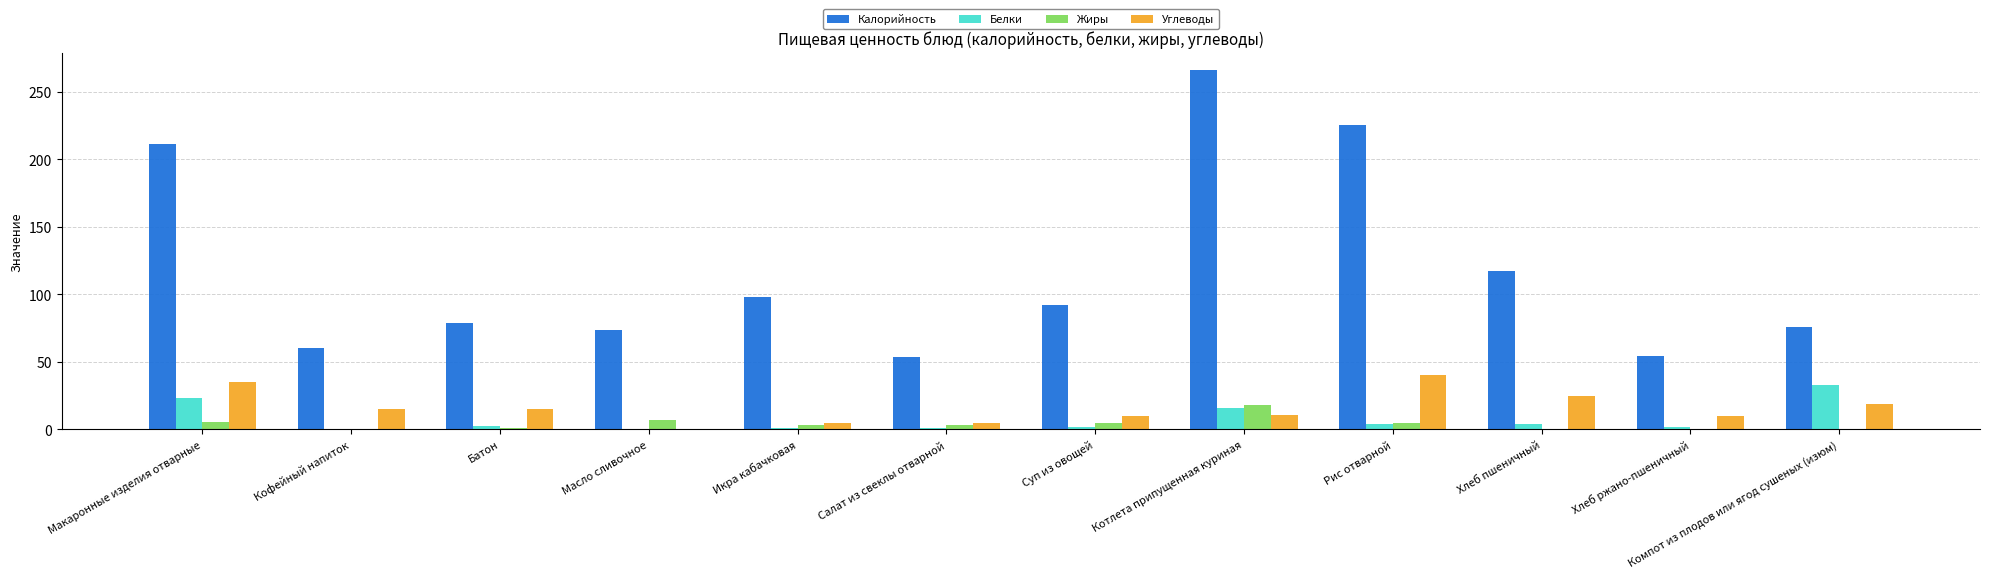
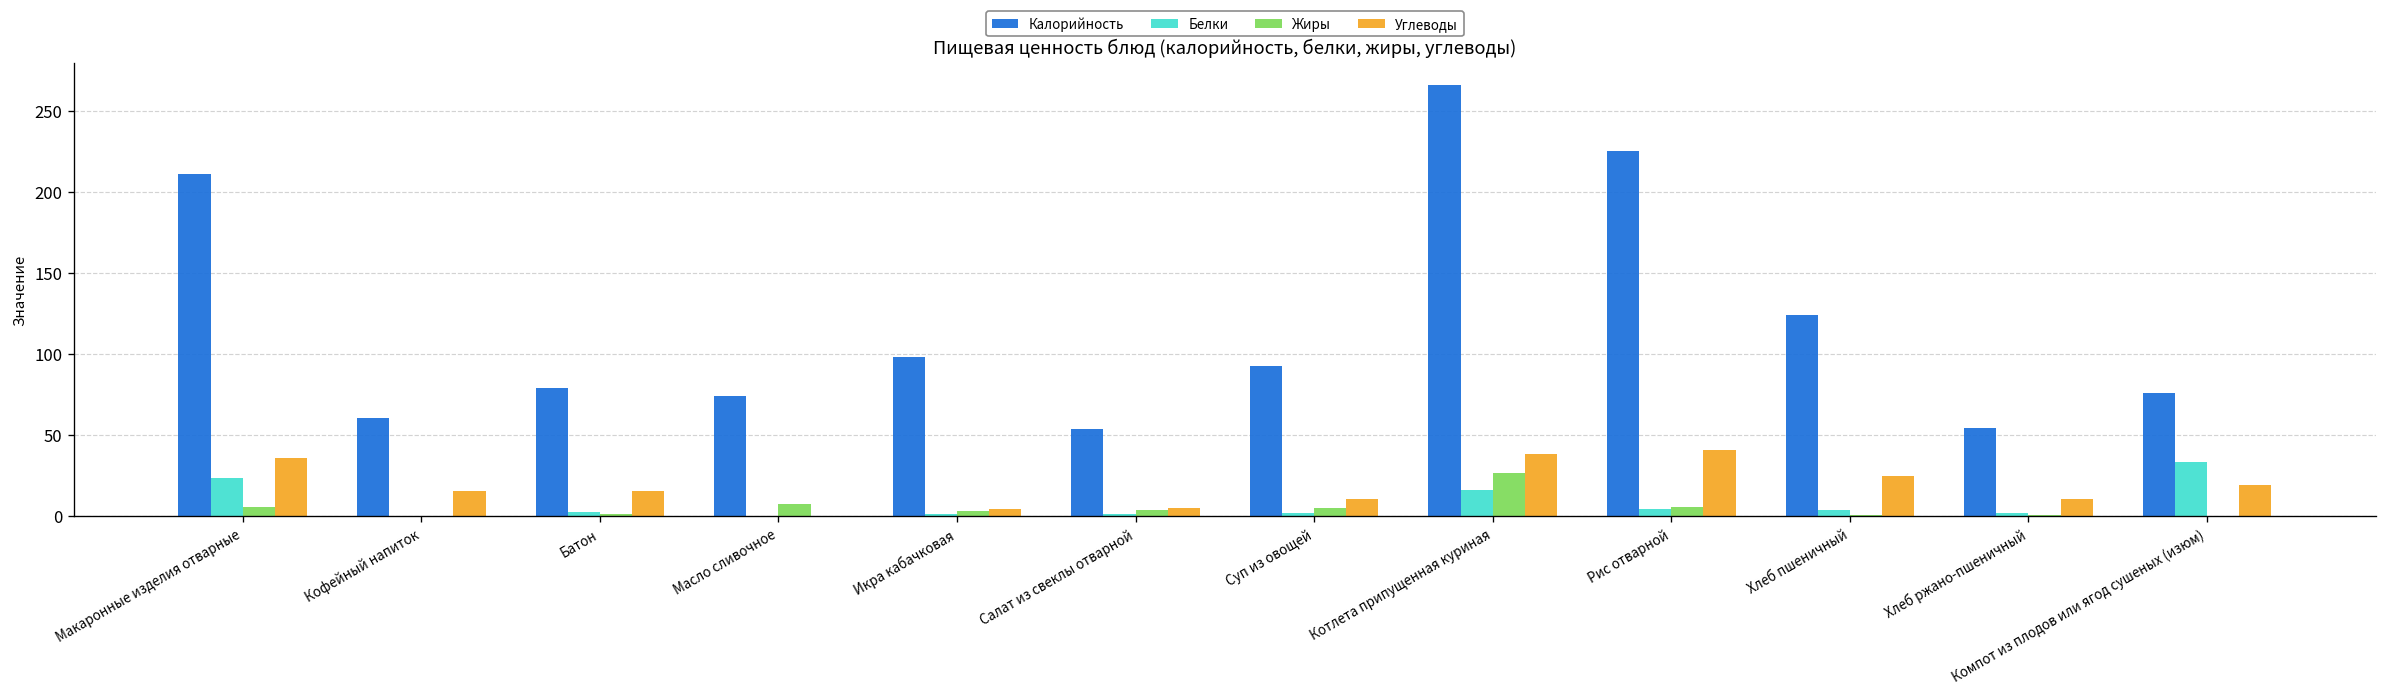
Жиры, Котлета припущенная куриная: 18 -> 26
Углеводы, Котлета припущенная куриная: 11 -> 38
Калорийность, Хлеб пшеничный: 118 -> 124
